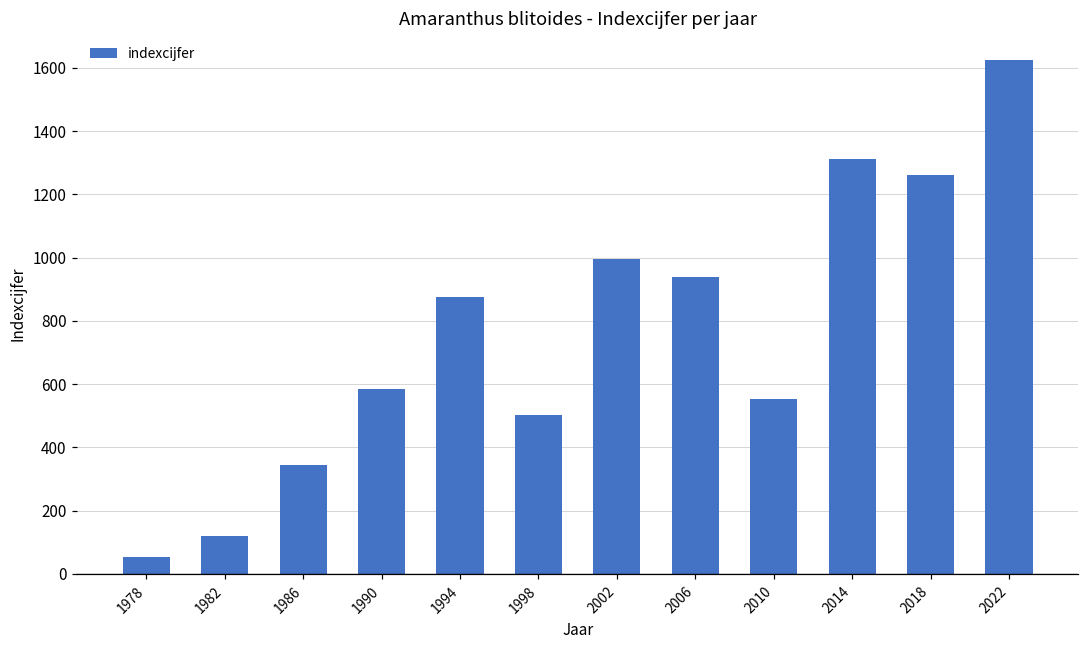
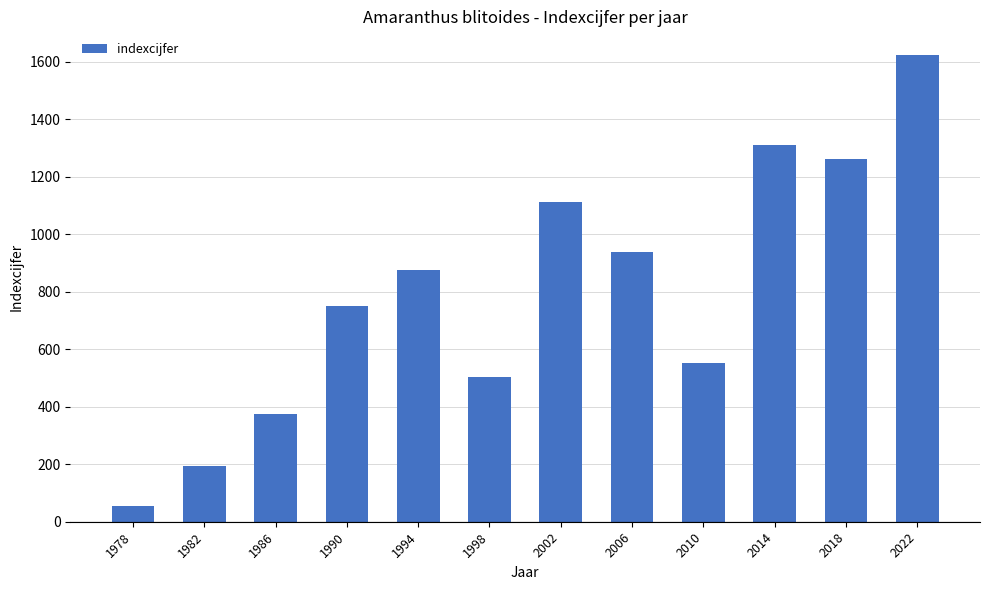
1982: 120 -> 190
1986: 340 -> 380
1990: 590 -> 750
2002: 1000 -> 1110
